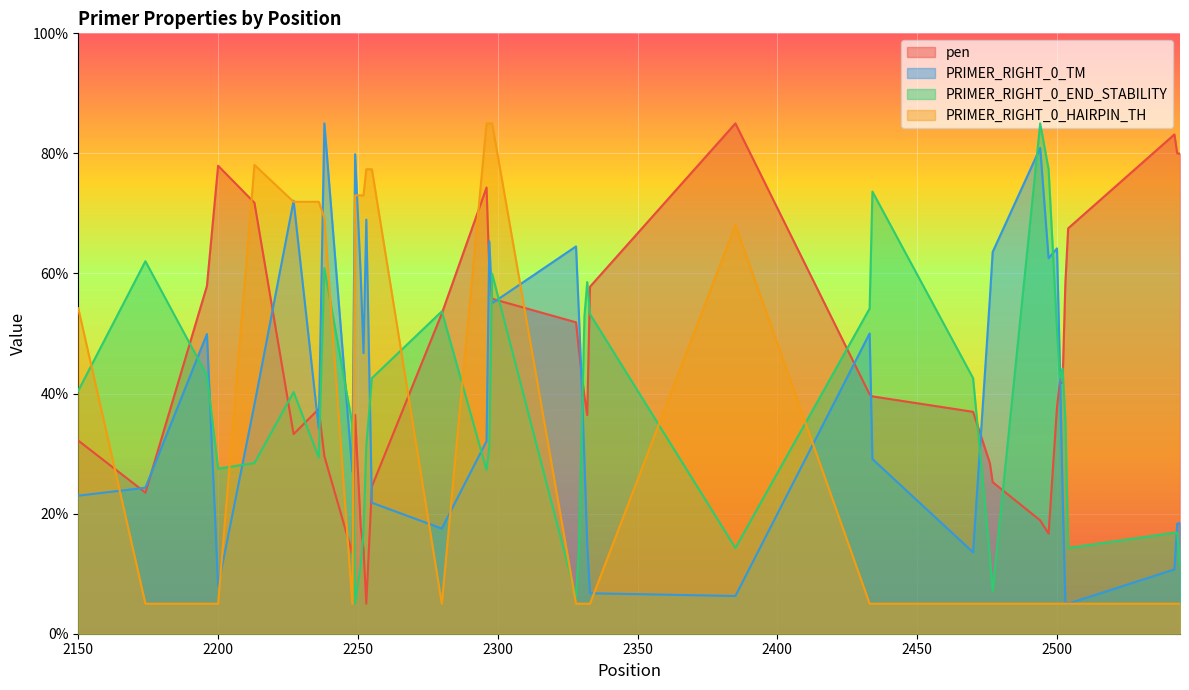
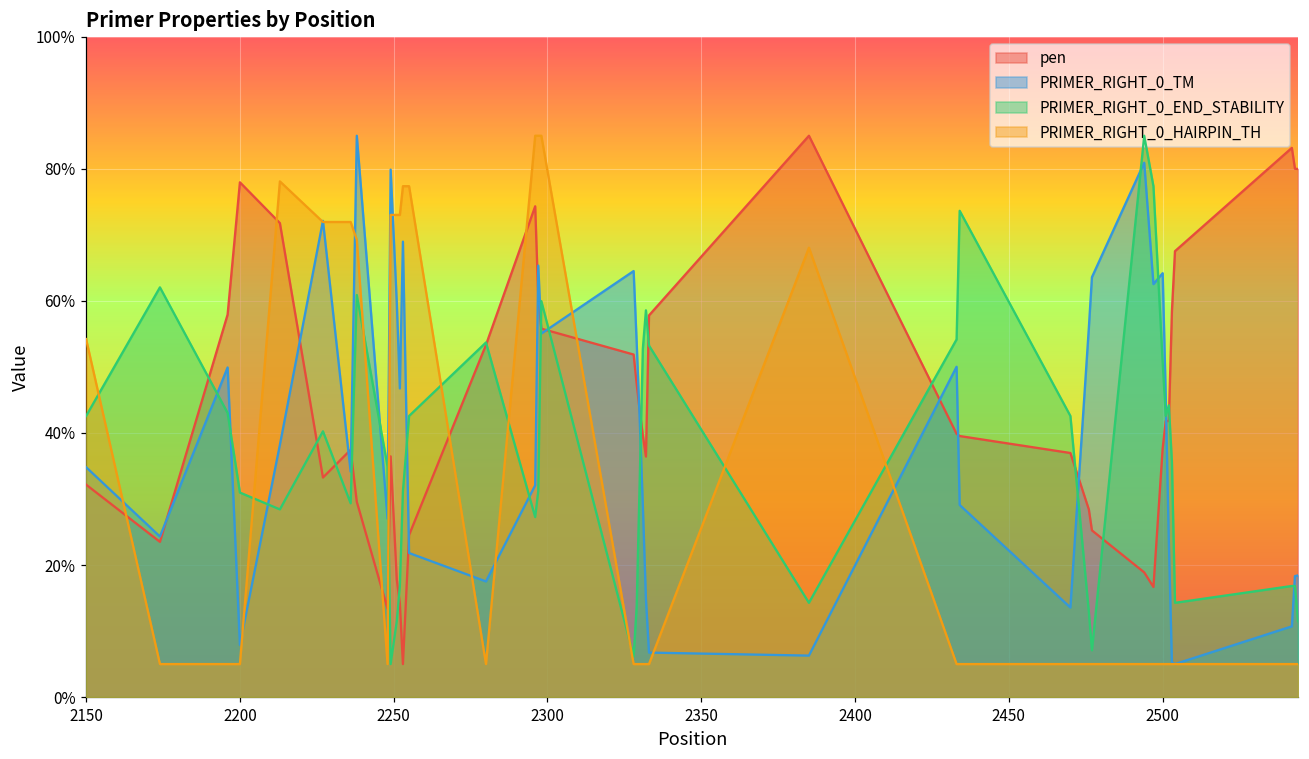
PRIMER_RIGHT_0_TM, 2150: 23% -> 35%
PRIMER_RIGHT_0_END_STABILITY, 2150: 40% -> 43%
PRIMER_RIGHT_0_END_STABILITY, 2200: 27% -> 31%
